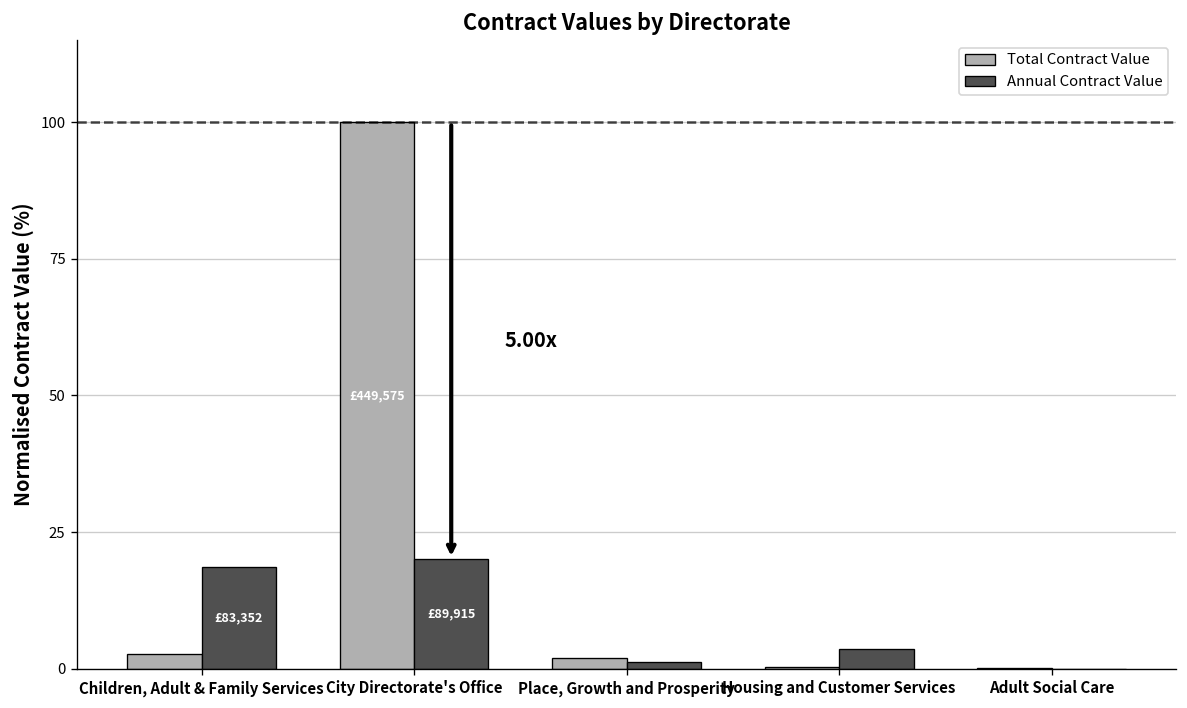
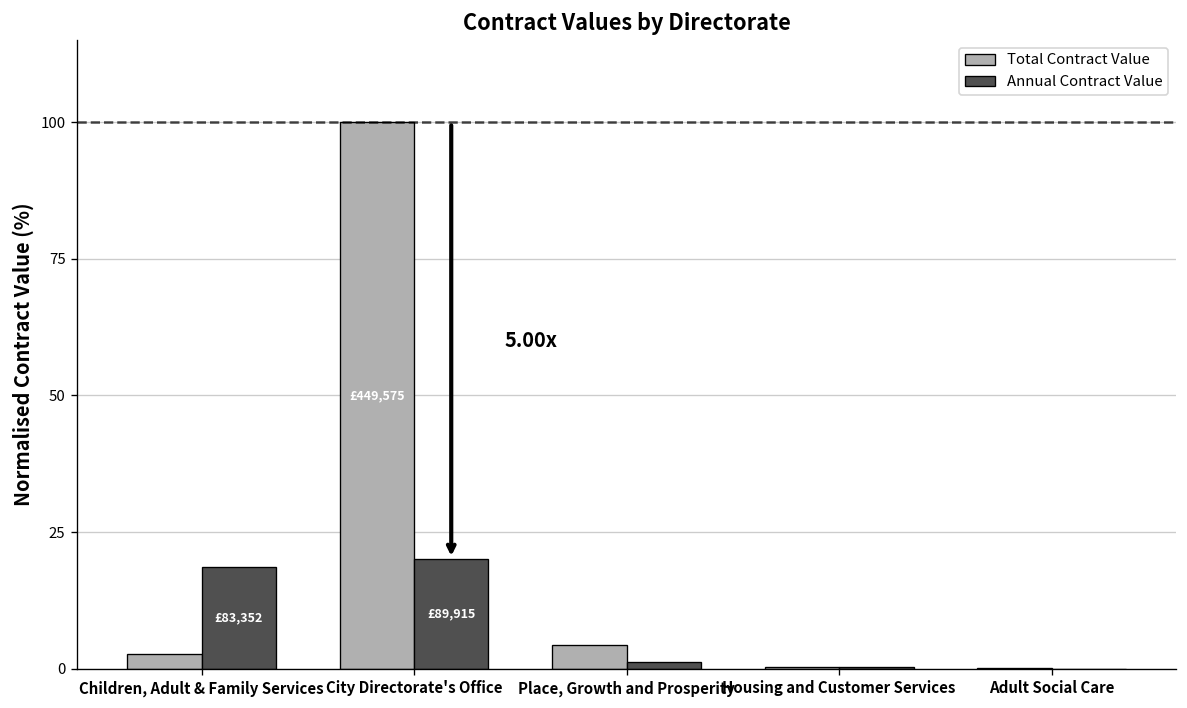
Total Contract Value, Place, Growth and Prosperity: 2 -> 4
Annual Contract Value, Housing and Customer Services: 4 -> 0
